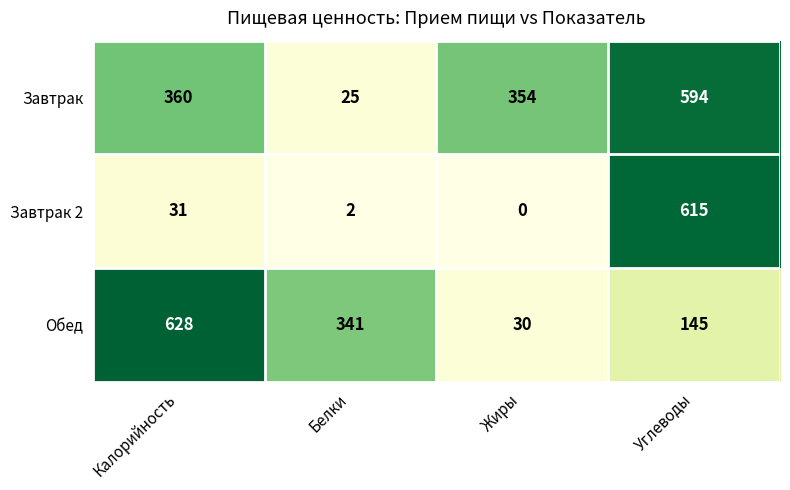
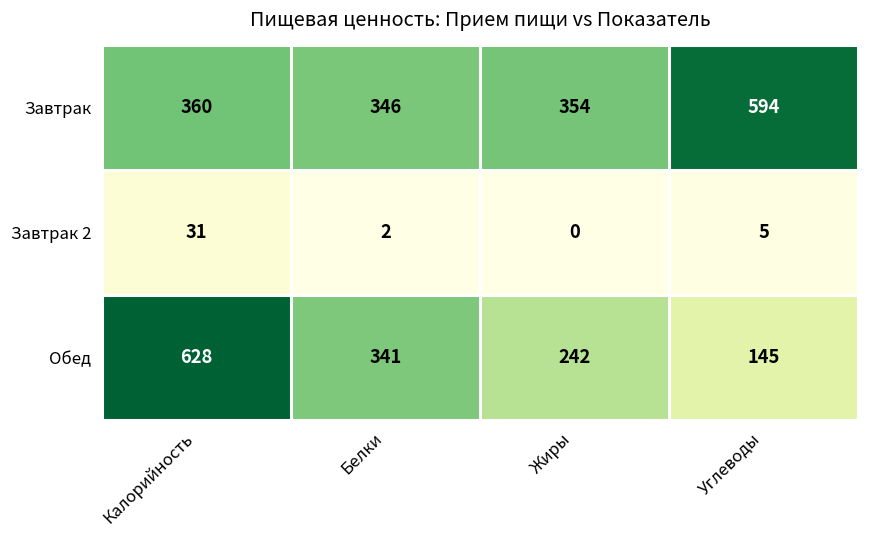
Завтрак, Белки: 25 -> 346
Завтрак 2, Углеводы: 615 -> 5
Обед, Жиры: 30 -> 242
